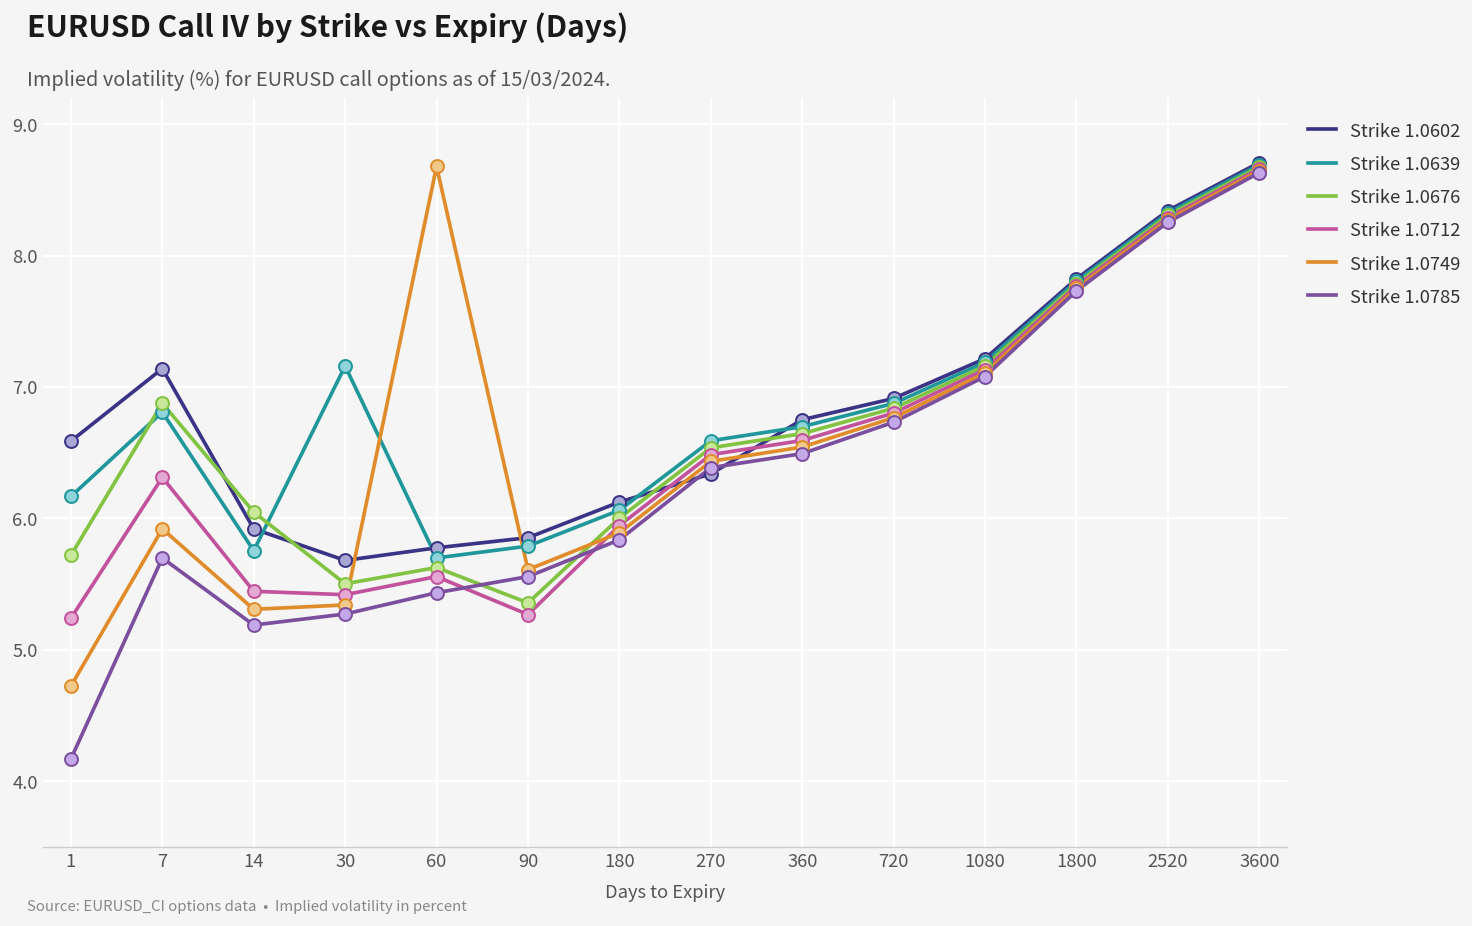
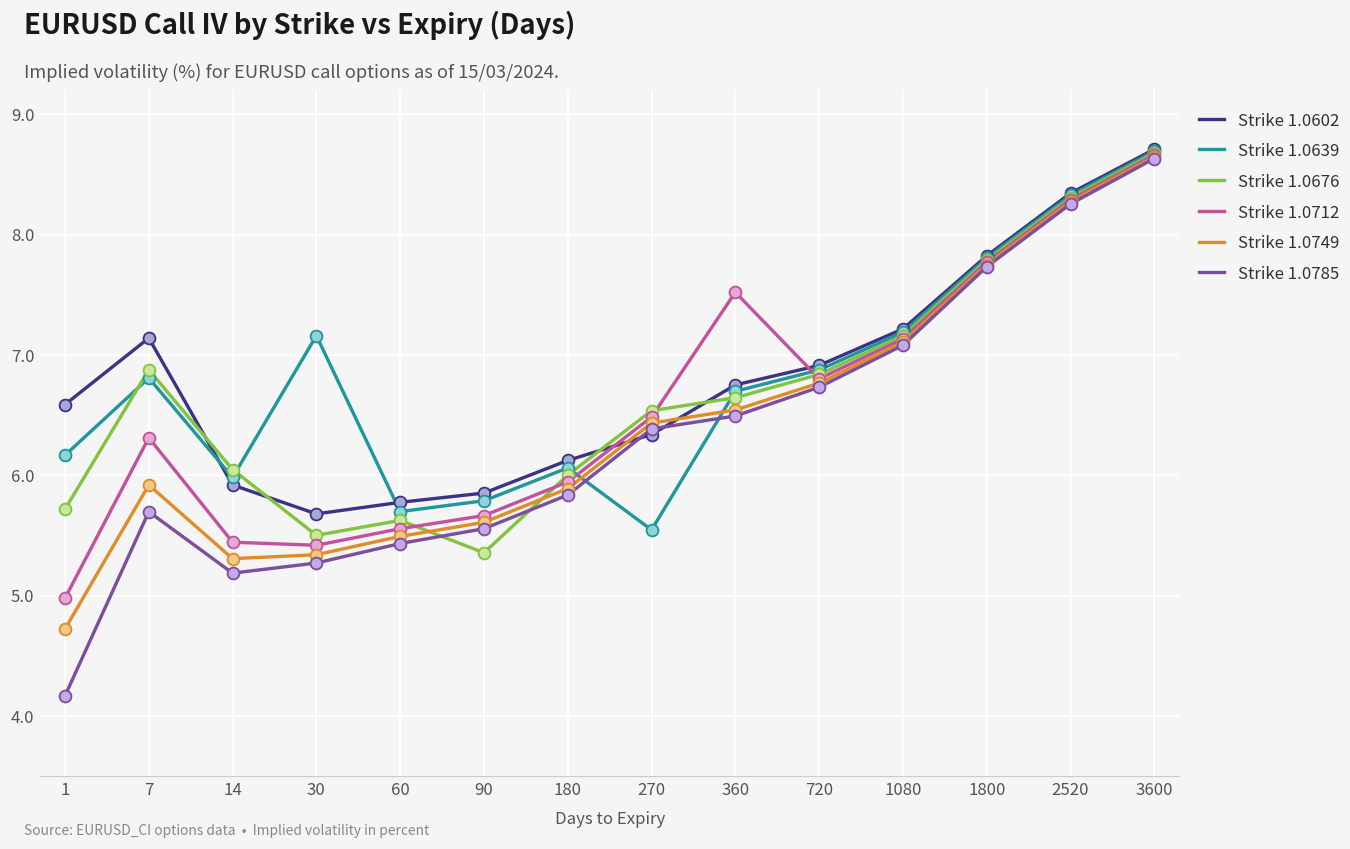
Strike 1.0712, 1: 5.24 -> 4.98
Strike 1.0639, 14: 5.75 -> 5.98
Strike 1.0749, 60: 8.68 -> 5.49
Strike 1.0712, 90: 5.27 -> 5.67
Strike 1.0639, 270: 6.59 -> 5.55
Strike 1.0712, 360: 6.59 -> 7.52
